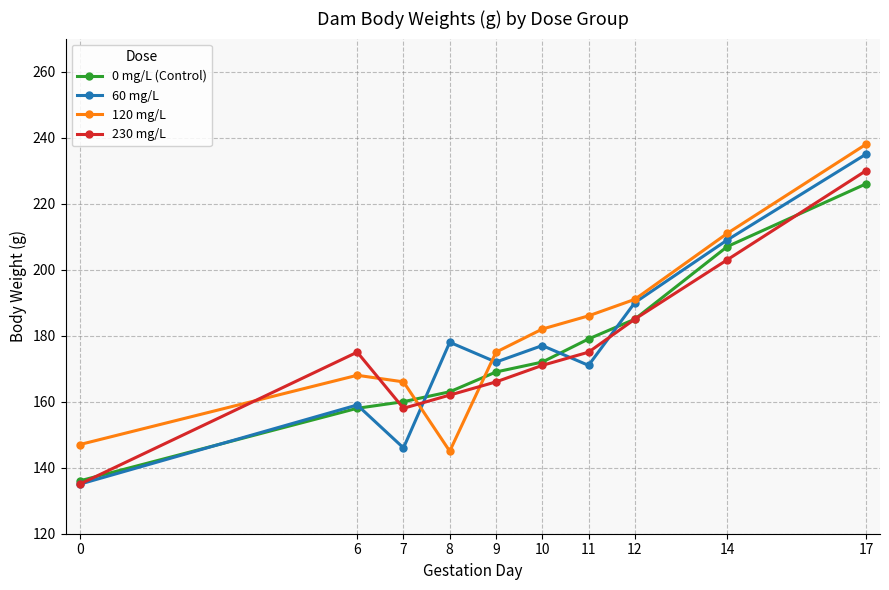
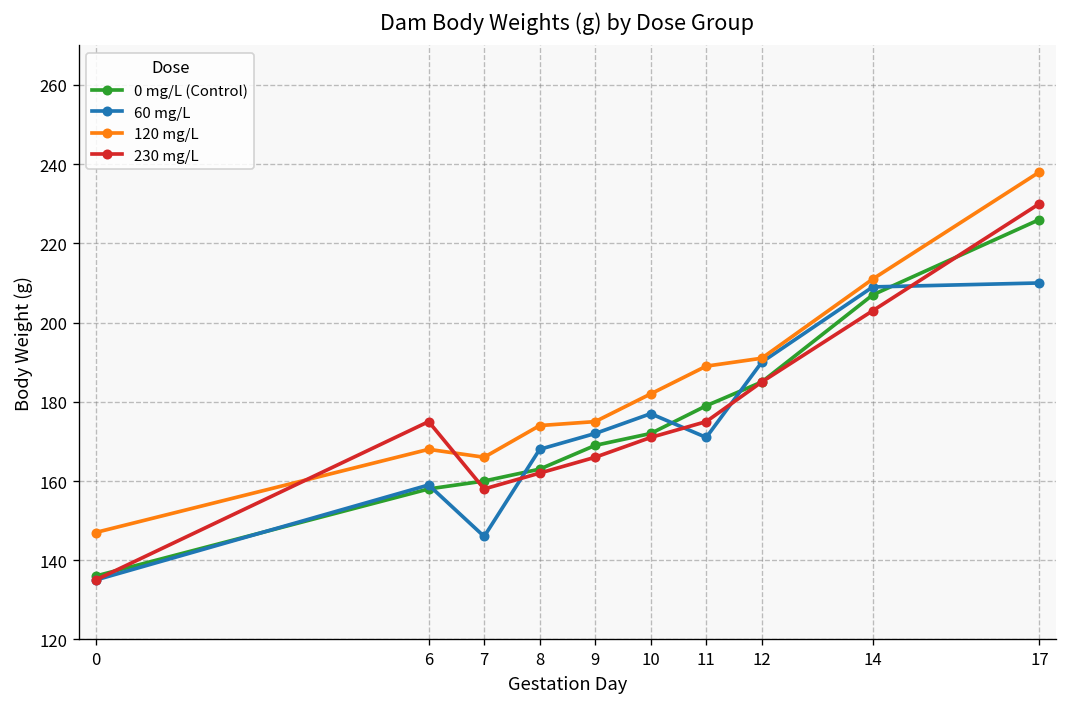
60 mg/L, 8: 178 -> 168
120 mg/L, 8: 145 -> 174
120 mg/L, 11: 186 -> 189
60 mg/L, 17: 235 -> 210
